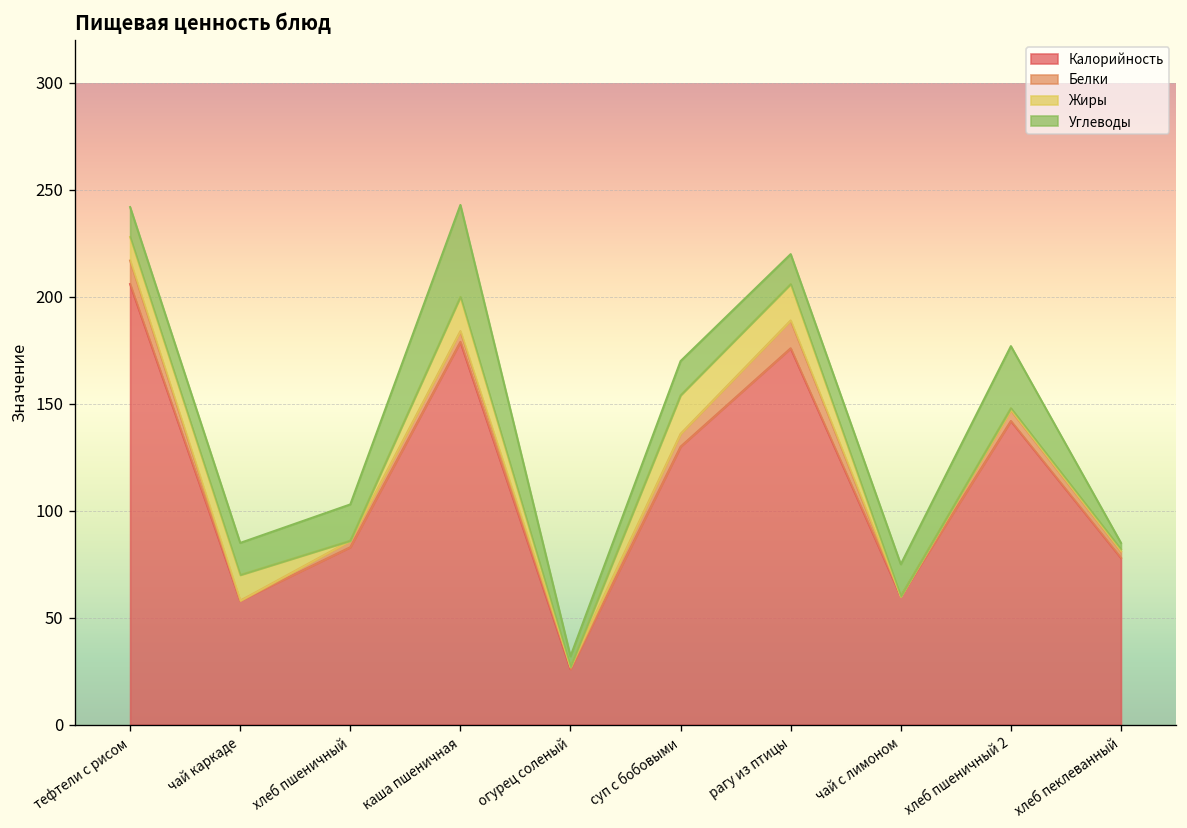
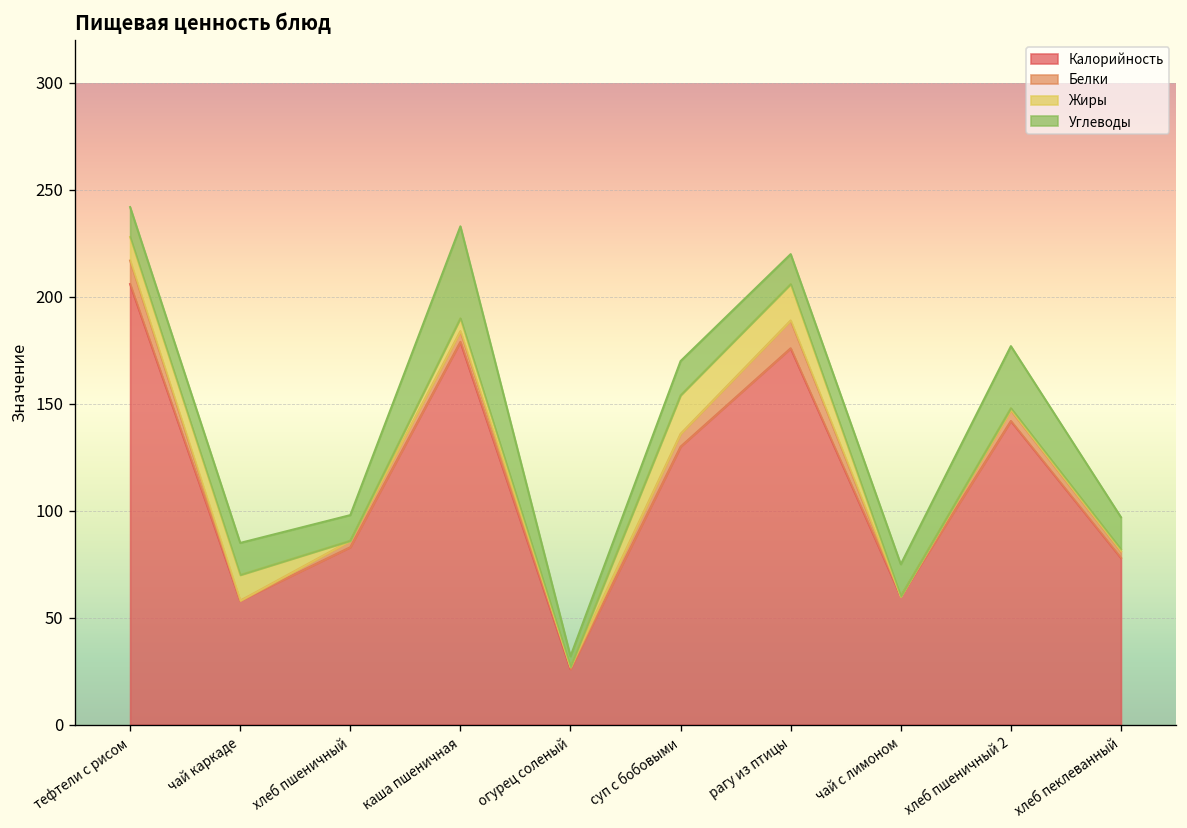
Углеводы, хлеб пшеничный: 17 -> 12
Жиры, каша пшеничная: 16 -> 6
Углеводы, хлеб пеклеванный: 3 -> 15
